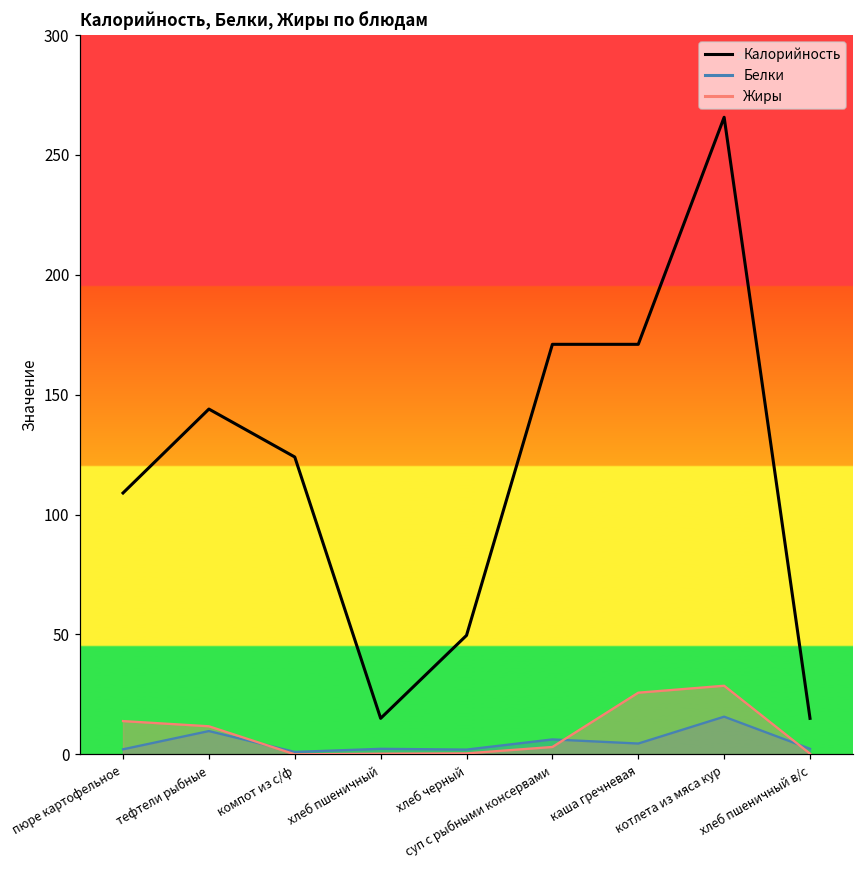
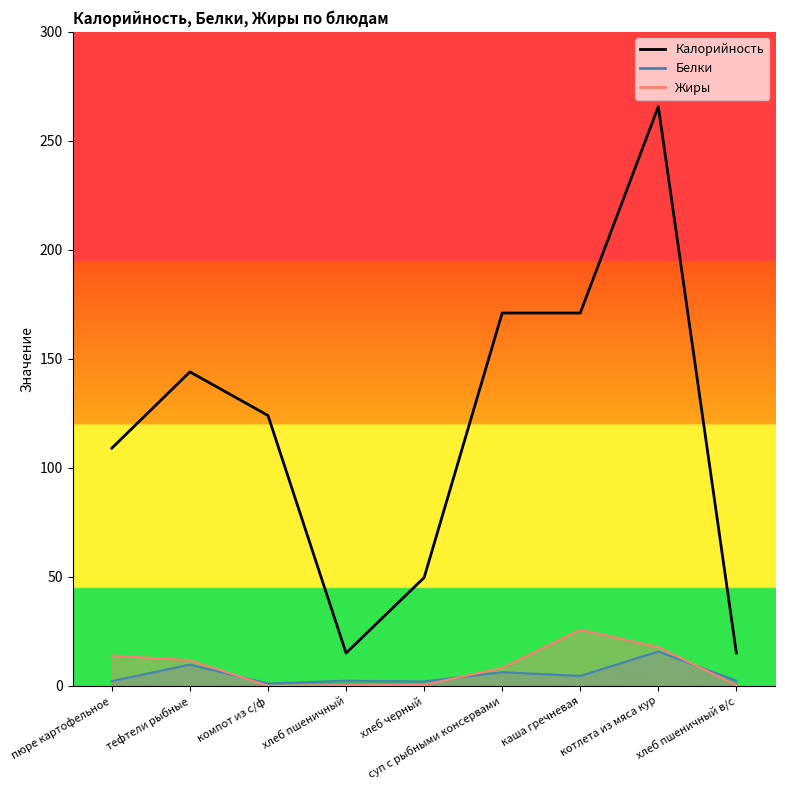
Жиры, суп с рыбными консервами: 3 -> 8
Жиры, котлета из мяса кур: 29 -> 18
